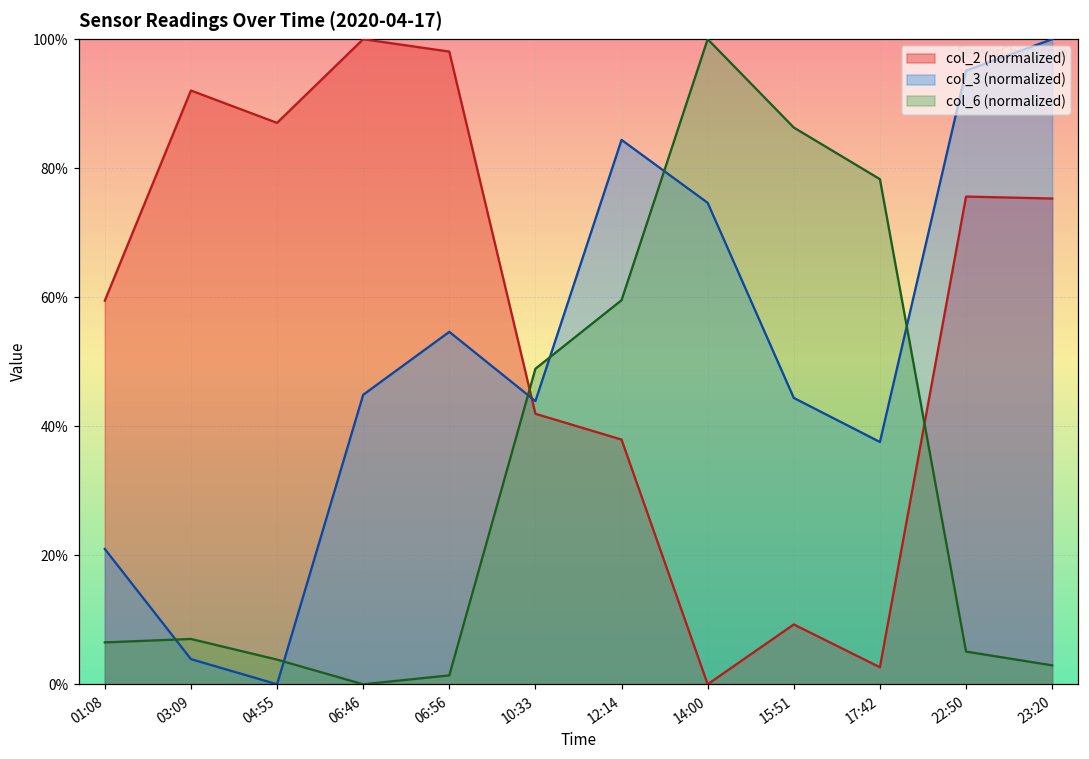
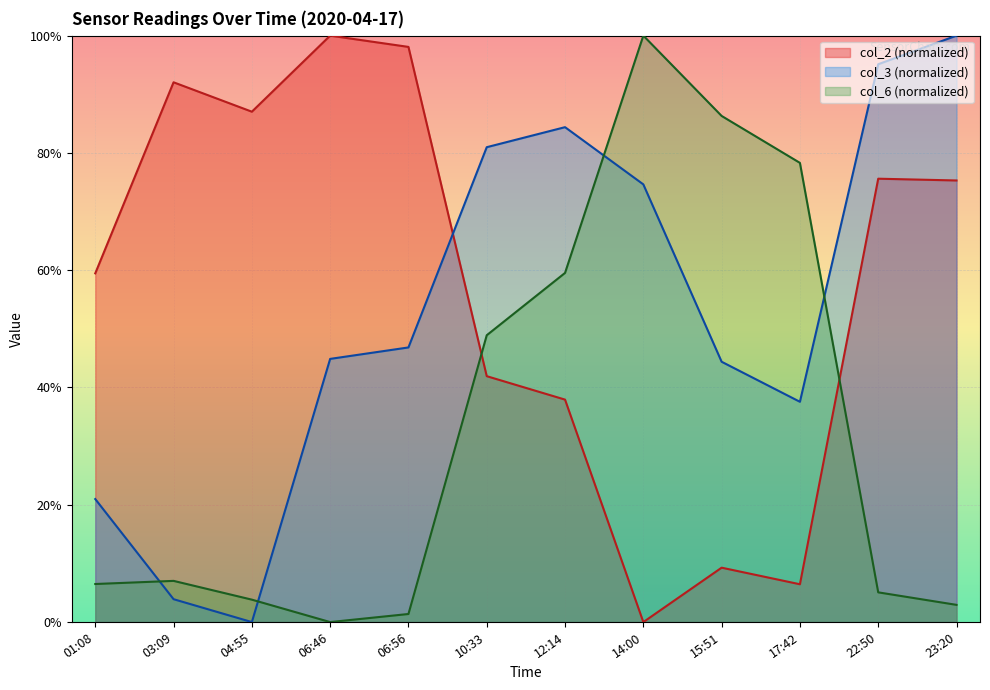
col_3 (normalized), 06:56: 55% -> 47%
col_3 (normalized), 10:33: 44% -> 81%
col_2 (normalized), 17:42: 3% -> 6%
